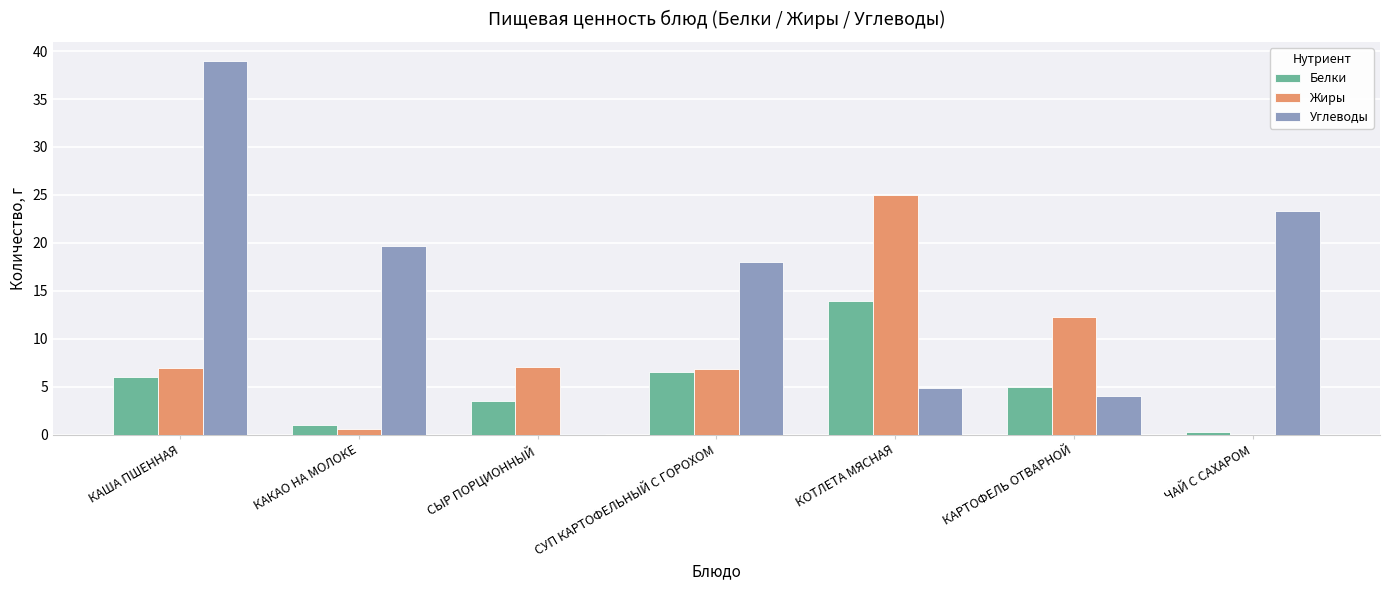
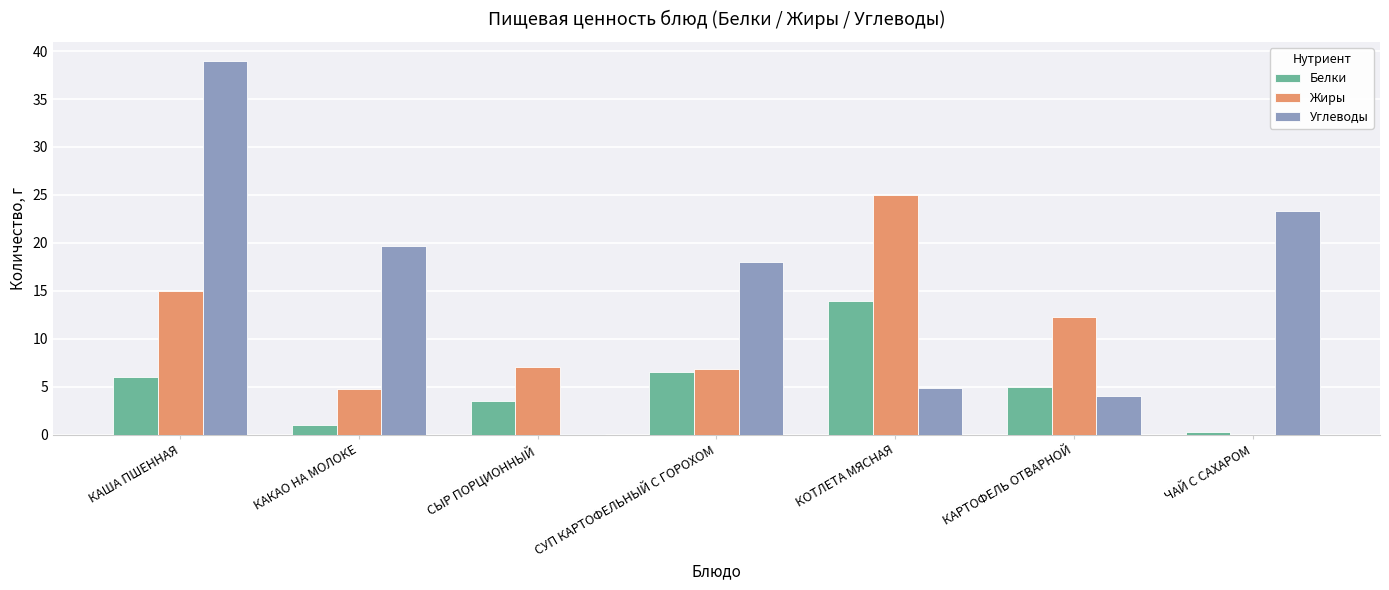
Жиры, КАША ПШЕННАЯ: 7 -> 15
Жиры, КАКАО НА МОЛОКЕ: 1 -> 5
